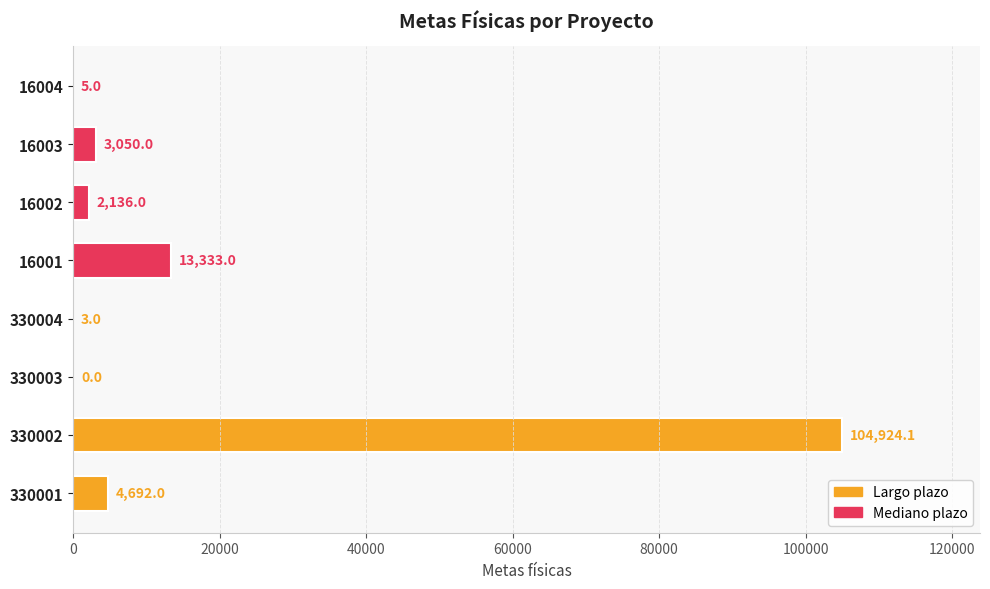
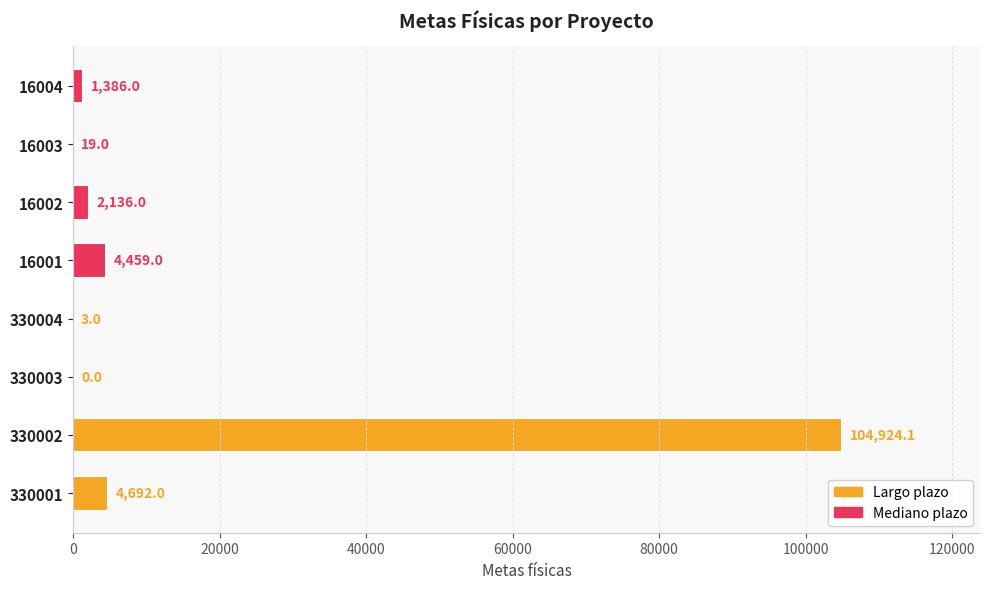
Mediano plazo, 16004: 5.0 -> 1,386.0
Mediano plazo, 16003: 3,050.0 -> 19.0
Mediano plazo, 16001: 13,333.0 -> 4,459.0
